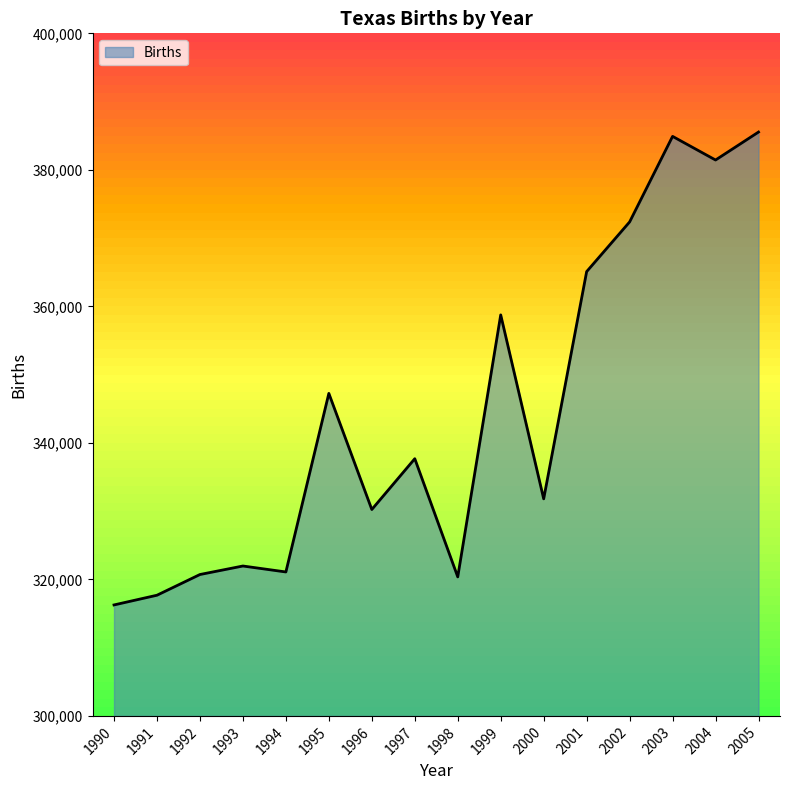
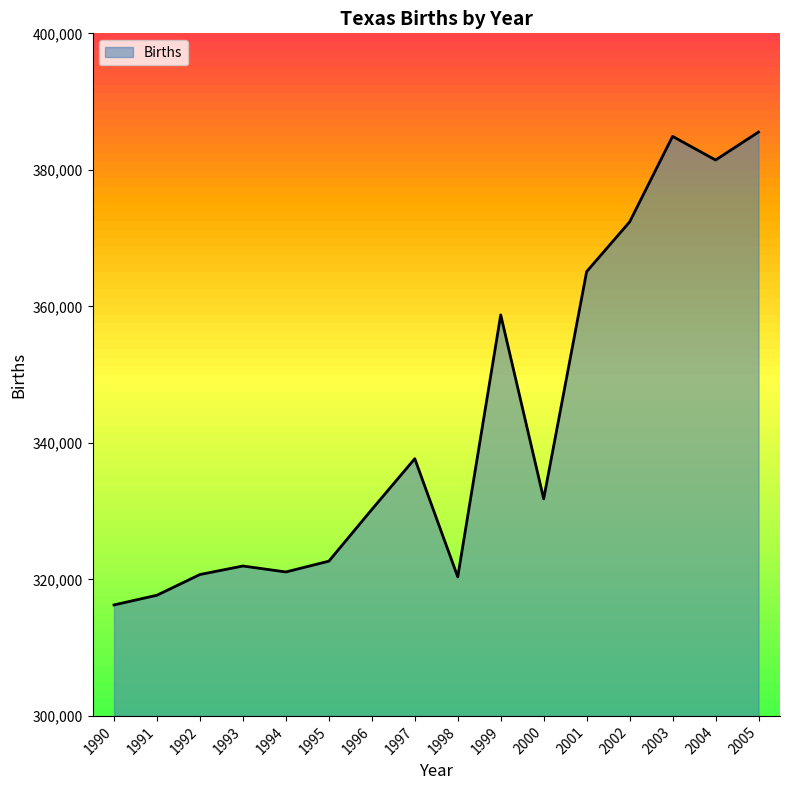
1995: 347,000 -> 323,000
